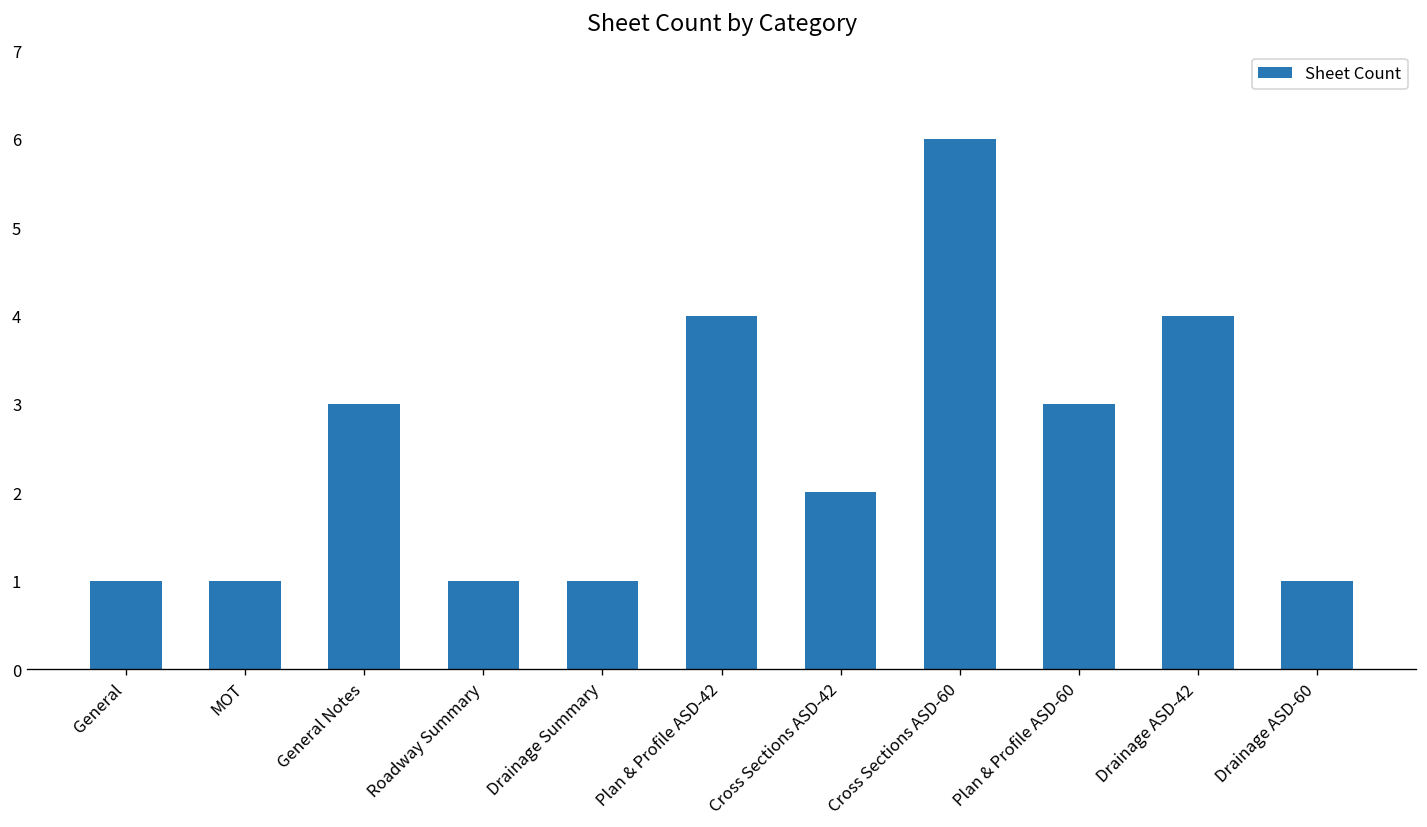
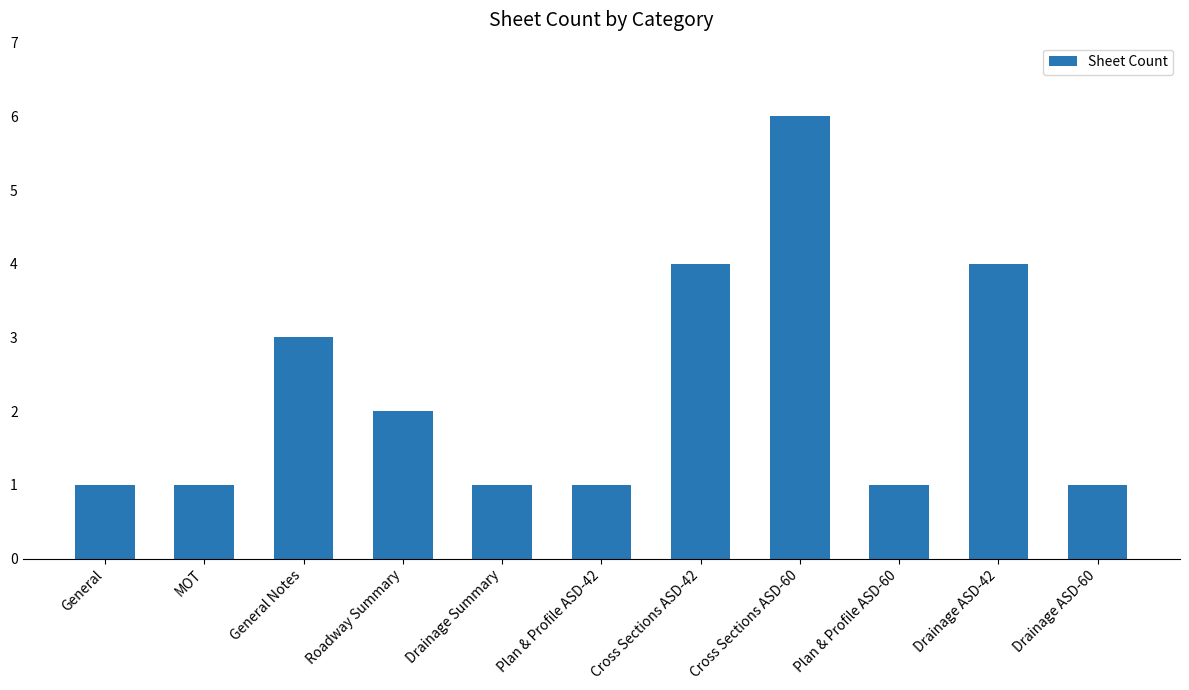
Roadway Summary: 1 -> 2
Plan & Profile ASD-42: 4 -> 1
Cross Sections ASD-42: 2 -> 4
Plan & Profile ASD-60: 3 -> 1
